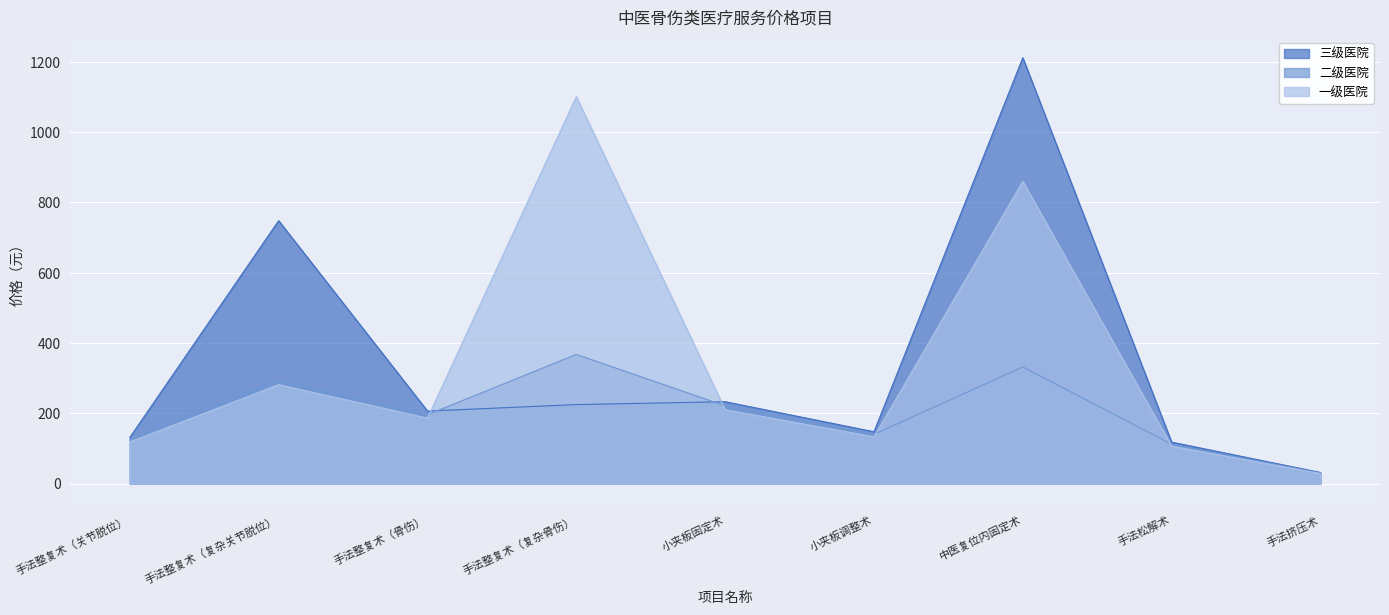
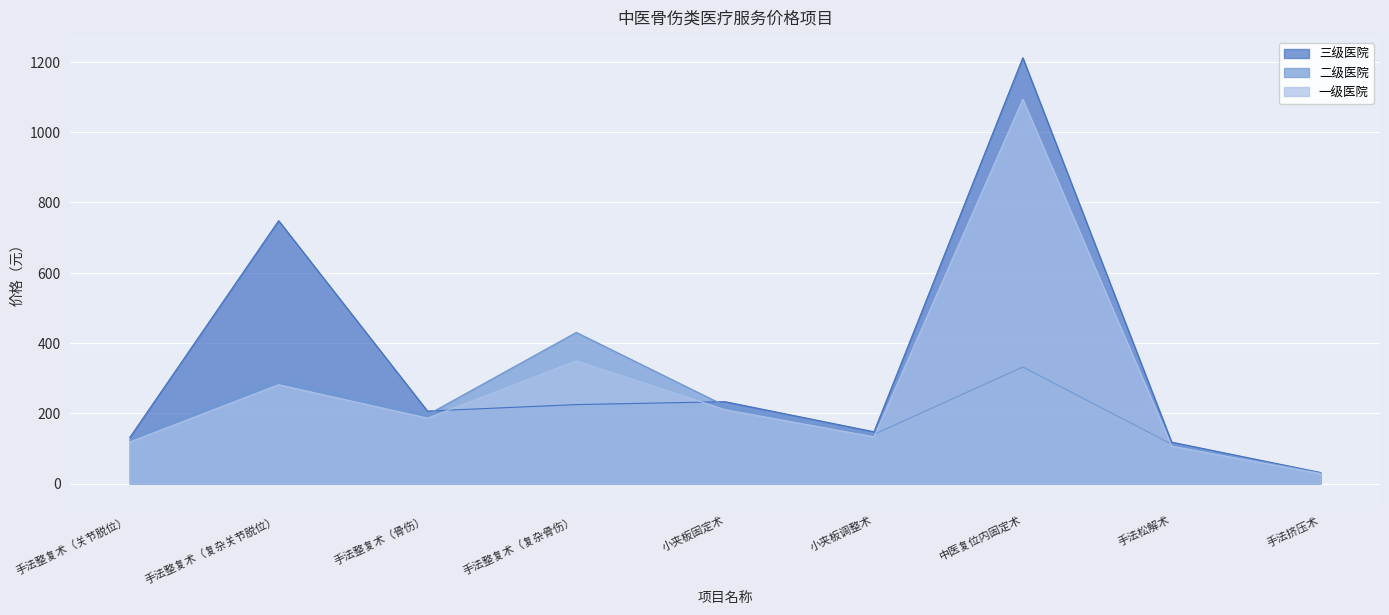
二级医院, 手法整复术（复杂骨伤）: 370 -> 430
一级医院, 手法整复术（复杂骨伤）: 1100 -> 350
一级医院, 中医复位内固定术: 860 -> 1090
